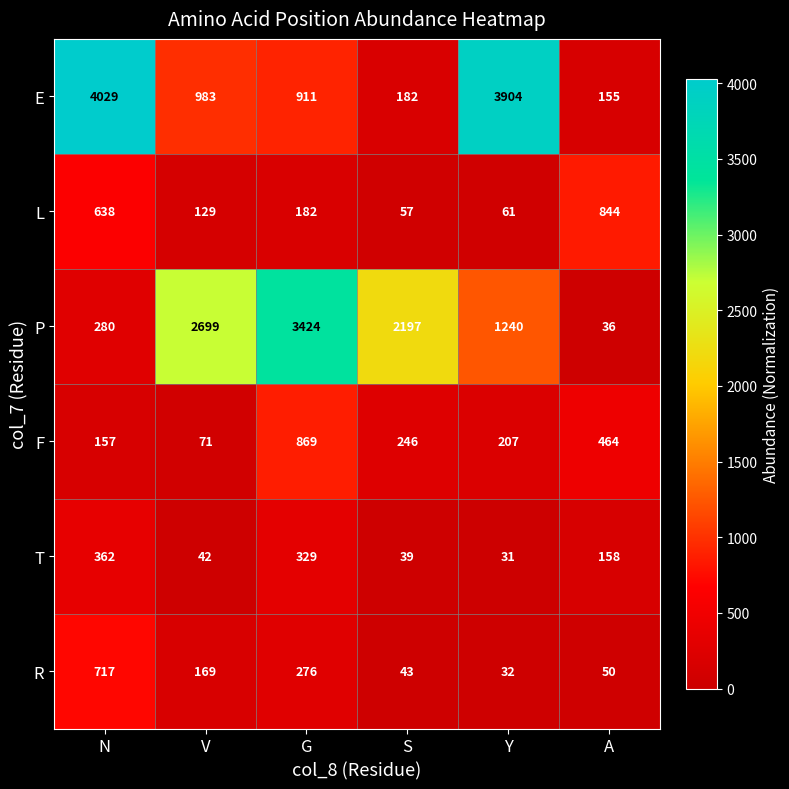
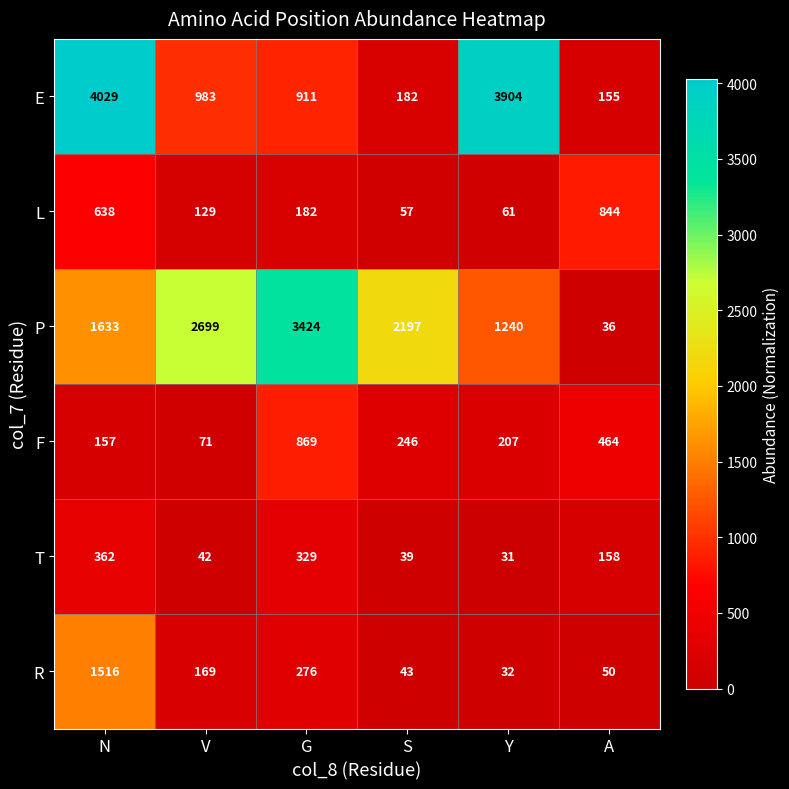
P, N: 280 -> 1633
R, N: 717 -> 1516
